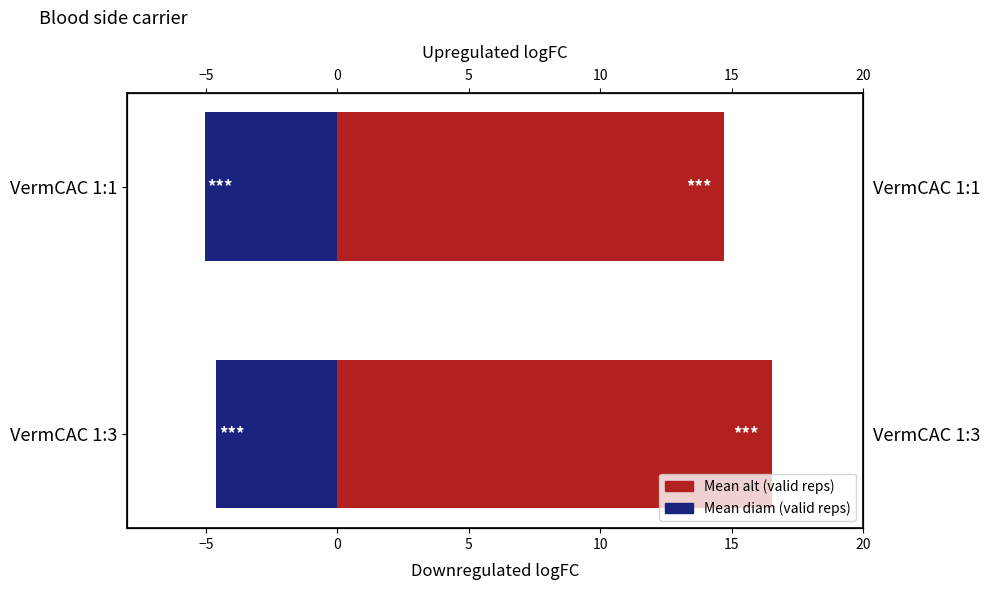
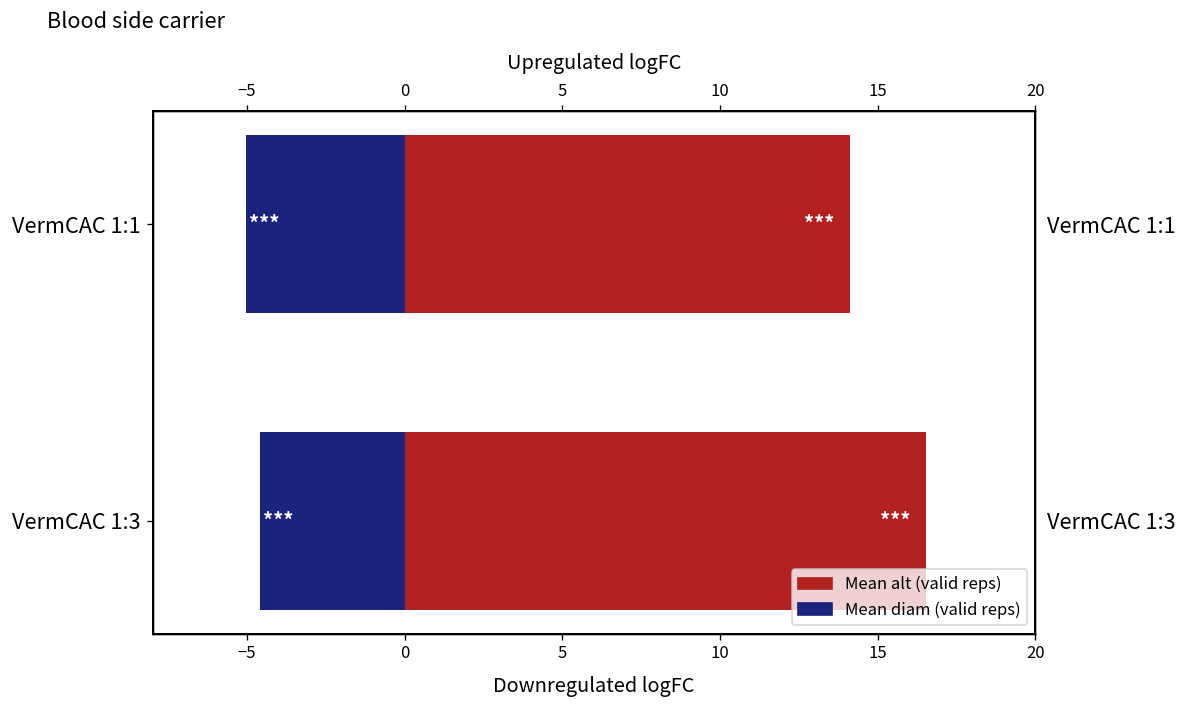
Mean alt (valid reps), VermCAC 1:1: 14.7 -> 14.1
